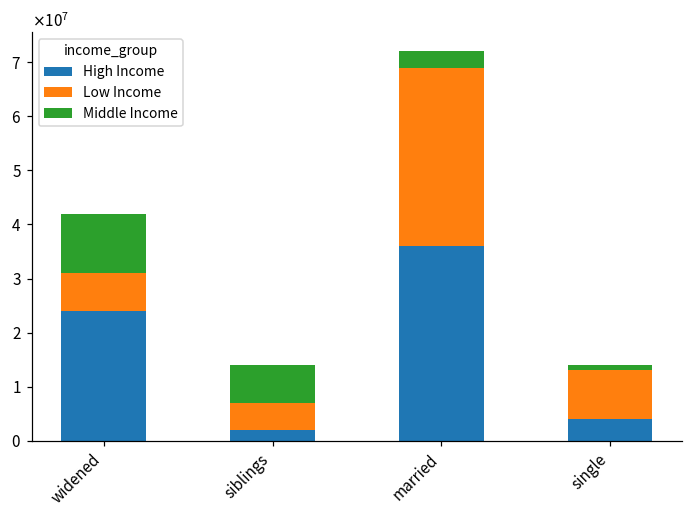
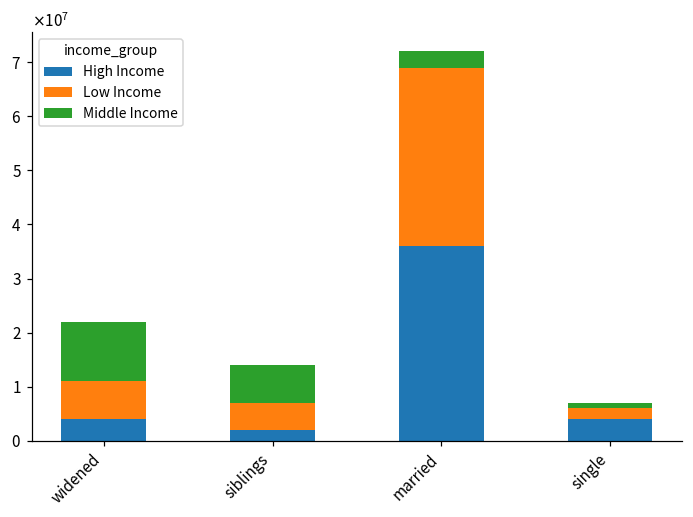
High Income, widened: 24000000 -> 4000000
Low Income, single: 9000000 -> 2000000
